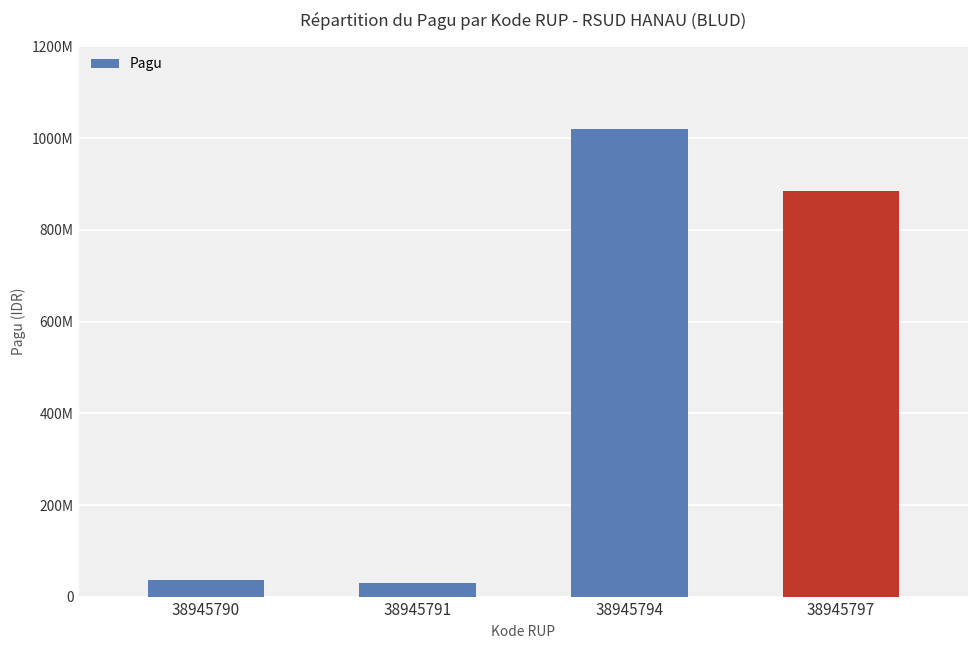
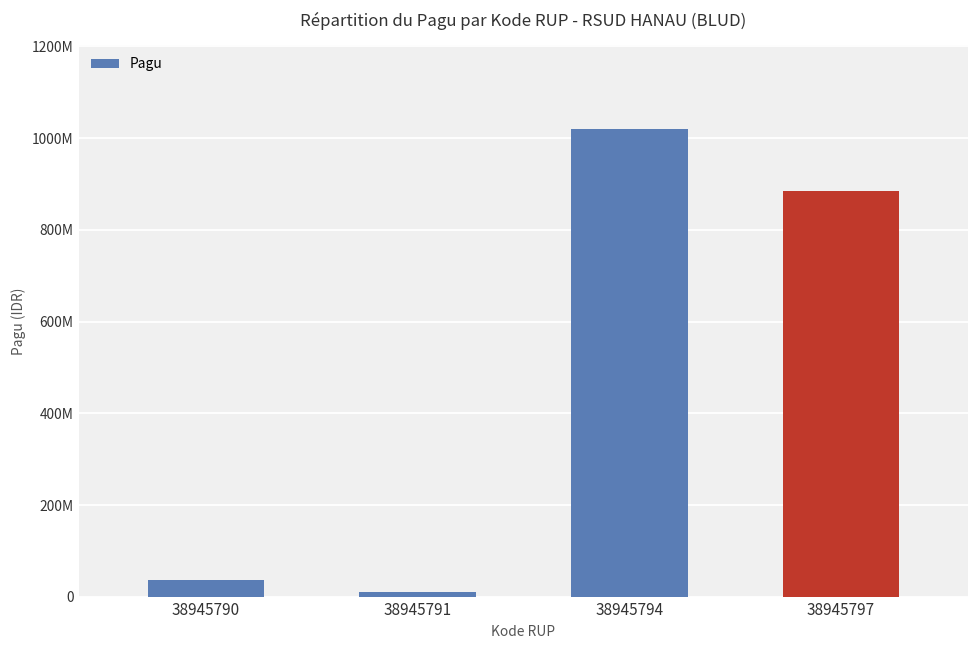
38945791: 30000000 -> 10000000
